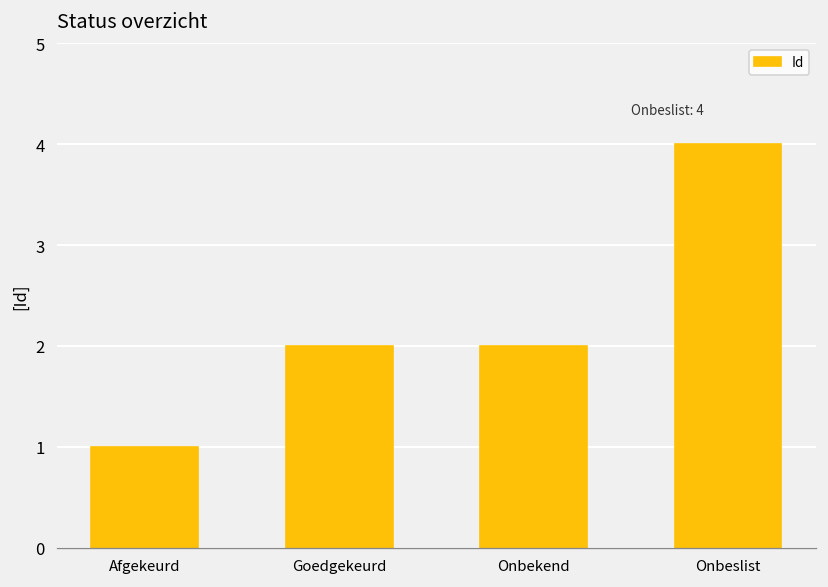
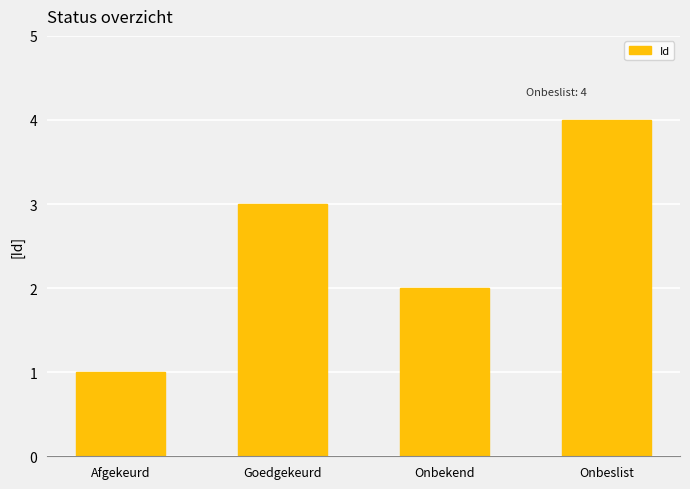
Goedgekeurd: 2 -> 3
